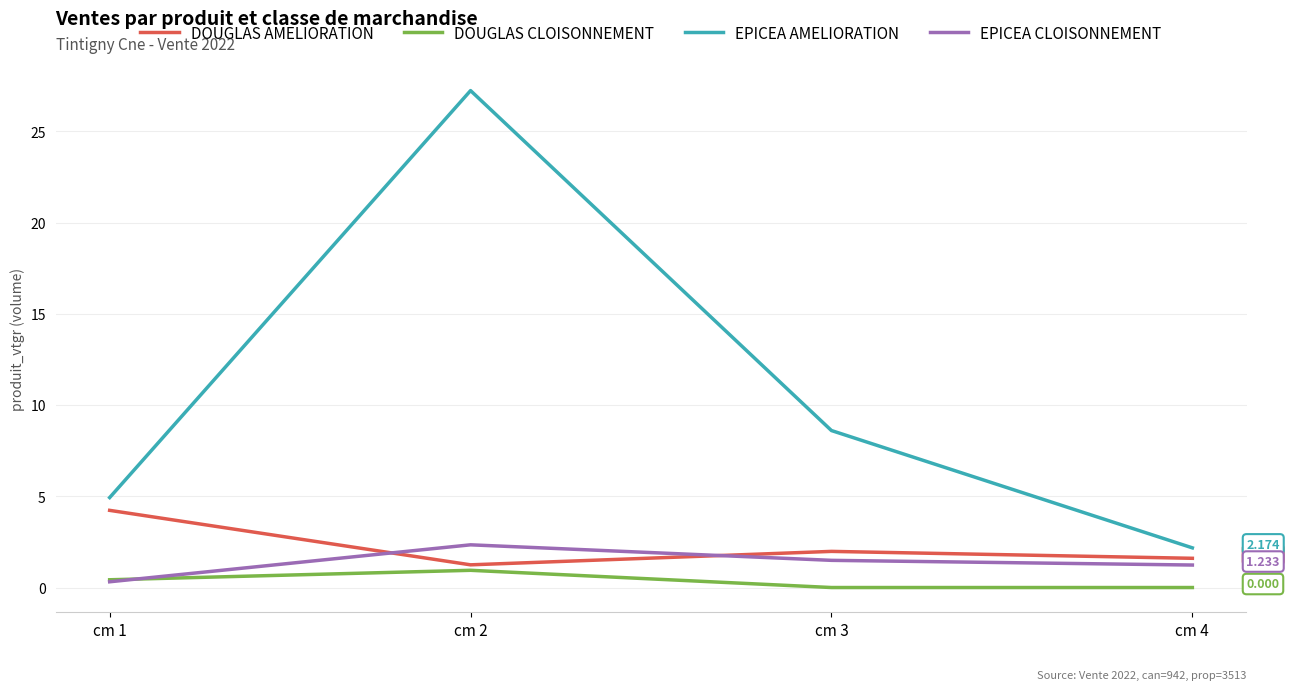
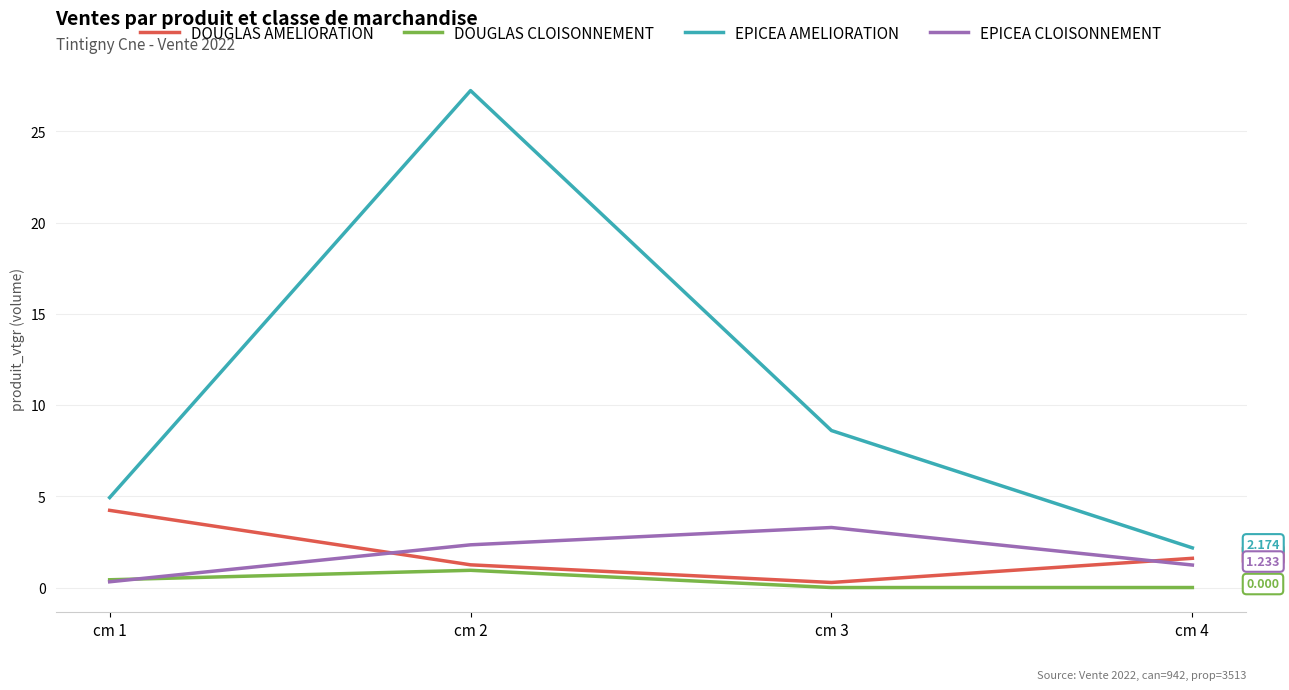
DOUGLAS AMELIORATION, cm 3: 2.0 -> 0.3
EPICEA CLOISONNEMENT, cm 3: 1.5 -> 3.3
